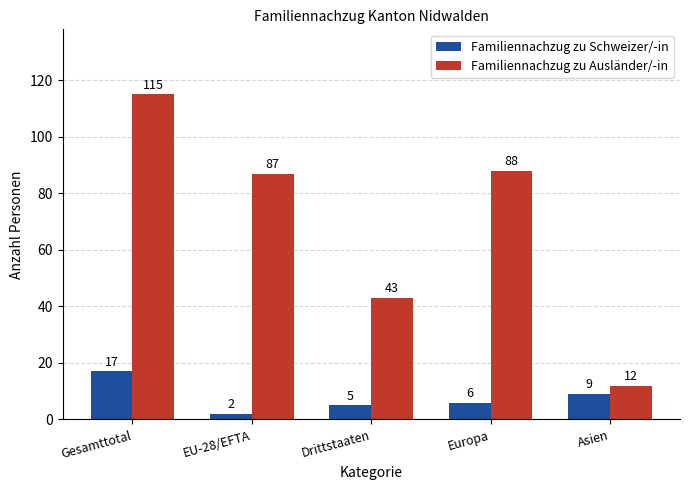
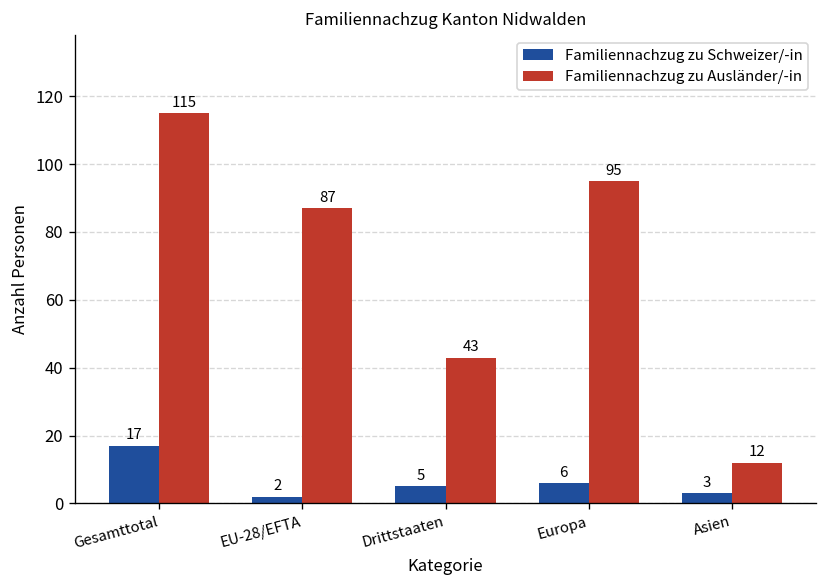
Familiennachzug zu Ausländer/-in, Europa: 88 -> 95
Familiennachzug zu Schweizer/-in, Asien: 9 -> 3
